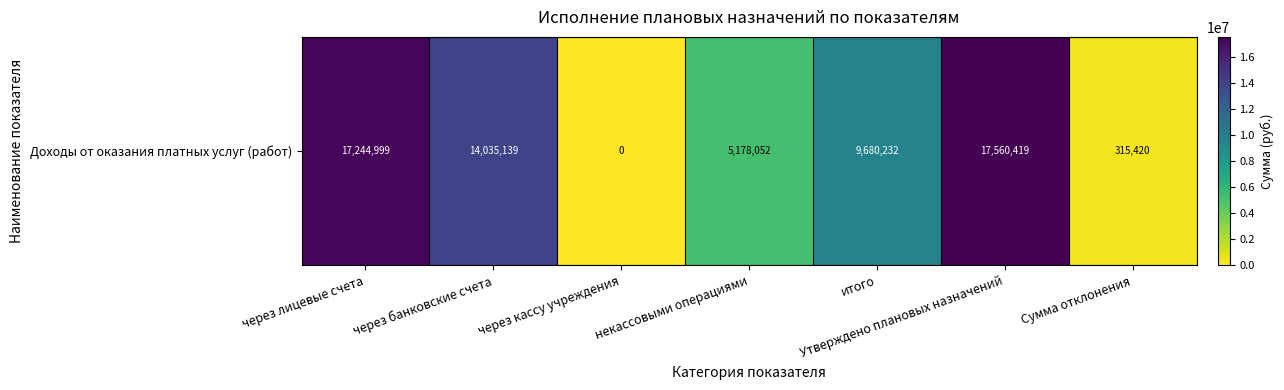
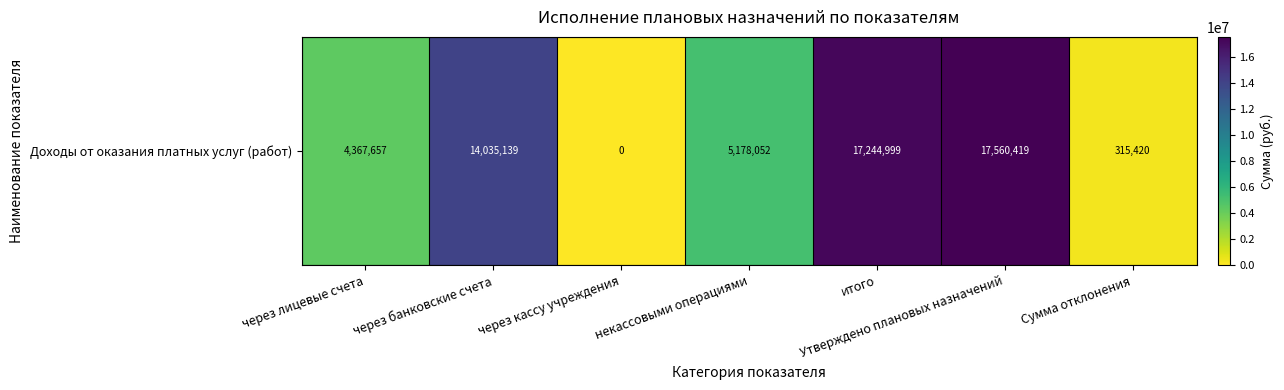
Доходы от оказания платных услуг (работ), через лицевые счета: 17,244,999 -> 4,367,657
Доходы от оказания платных услуг (работ), итого: 9,680,232 -> 17,244,999
